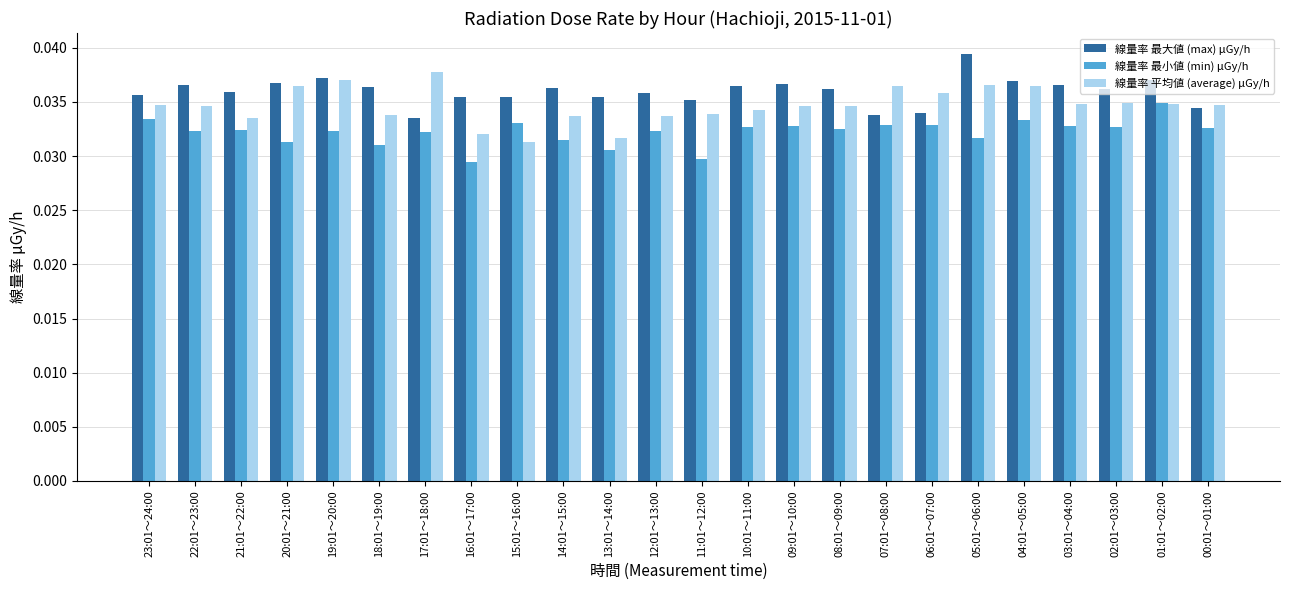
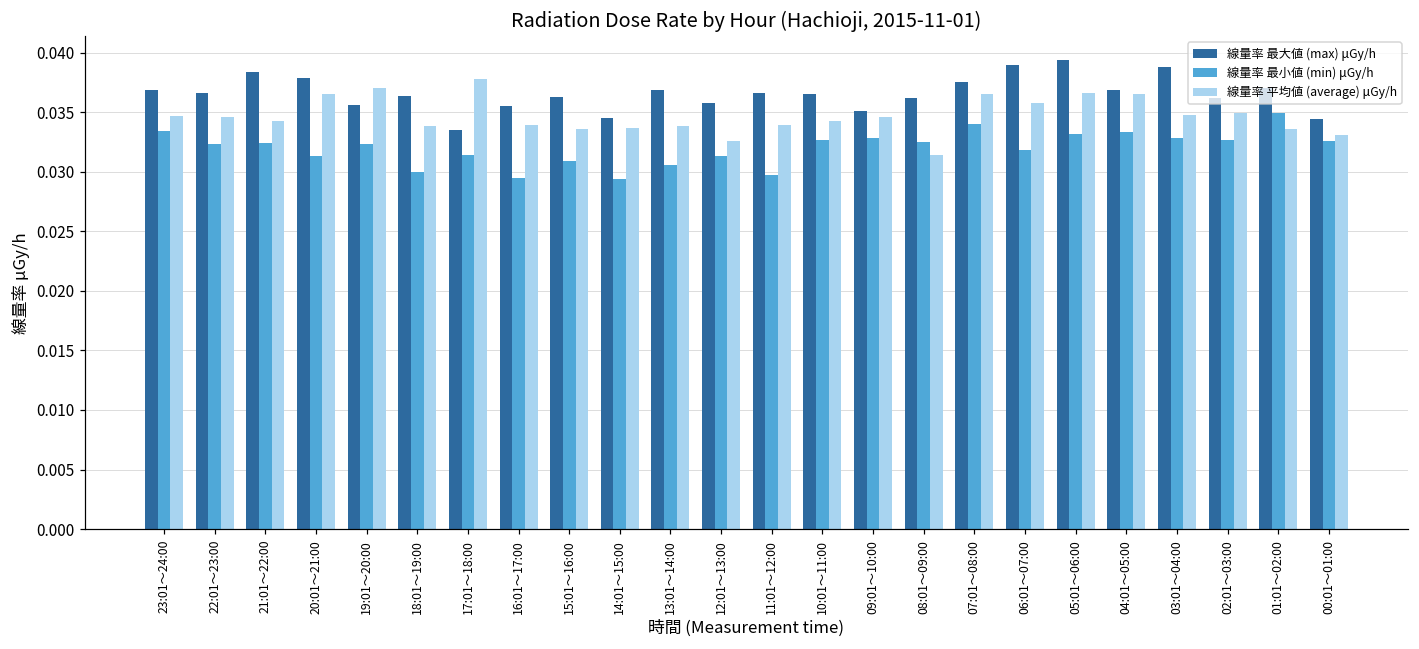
線量率 最大値 (max) μGy/h, 23:01～24:00: 0.0356 -> 0.0369
線量率 最大値 (max) μGy/h, 21:01～22:00: 0.0359 -> 0.0384
線量率 平均値 (average) μGy/h, 21:01～22:00: 0.0335 -> 0.0343
線量率 最大値 (max) μGy/h, 20:01～21:00: 0.0368 -> 0.0379
線量率 最大値 (max) μGy/h, 19:01～20:00: 0.0372 -> 0.0356
線量率 最小値 (min) μGy/h, 18:01～19:00: 0.031 -> 0.030
線量率 最小値 (min) μGy/h, 17:01～18:00: 0.0322 -> 0.0314
線量率 平均値 (average) μGy/h, 16:01～17:00: 0.0320 -> 0.0339
線量率 最大値 (max) μGy/h, 15:01～16:00: 0.0355 -> 0.0363
線量率 最小値 (min) μGy/h, 15:01～16:00: 0.0331 -> 0.0309
線量率 平均値 (average) μGy/h, 15:01～16:00: 0.0313 -> 0.0336
線量率 最大値 (max) μGy/h, 14:01～15:00: 0.0363 -> 0.0345
線量率 最小値 (min) μGy/h, 14:01～15:00: 0.0315 -> 0.0294
線量率 最大値 (max) μGy/h, 13:01～14:00: 0.0355 -> 0.0369
線量率 平均値 (average) μGy/h, 13:01～14:00: 0.0317 -> 0.0338
線量率 最小値 (min) μGy/h, 12:01～13:00: 0.0323 -> 0.0313
線量率 平均値 (average) μGy/h, 12:01～13:00: 0.0337 -> 0.0326
線量率 最大値 (max) μGy/h, 11:01～12:00: 0.0352 -> 0.0366
線量率 最大値 (max) μGy/h, 09:01～10:00: 0.0367 -> 0.0351
線量率 平均値 (average) μGy/h, 08:01～09:00: 0.0346 -> 0.0314
線量率 最大値 (max) μGy/h, 07:01～08:00: 0.0338 -> 0.0375
線量率 最小値 (min) μGy/h, 07:01～08:00: 0.0329 -> 0.0340
線量率 最大値 (max) μGy/h, 06:01～07:00: 0.034 -> 0.039
線量率 最小値 (min) μGy/h, 06:01～07:00: 0.0329 -> 0.0318
線量率 最小値 (min) μGy/h, 05:01～06:00: 0.0317 -> 0.0332
線量率 最大値 (max) μGy/h, 03:01～04:00: 0.0366 -> 0.0388
線量率 平均値 (average) μGy/h, 01:01～02:00: 0.0348 -> 0.0336
線量率 平均値 (average) μGy/h, 00:01～01:00: 0.0347 -> 0.0331
